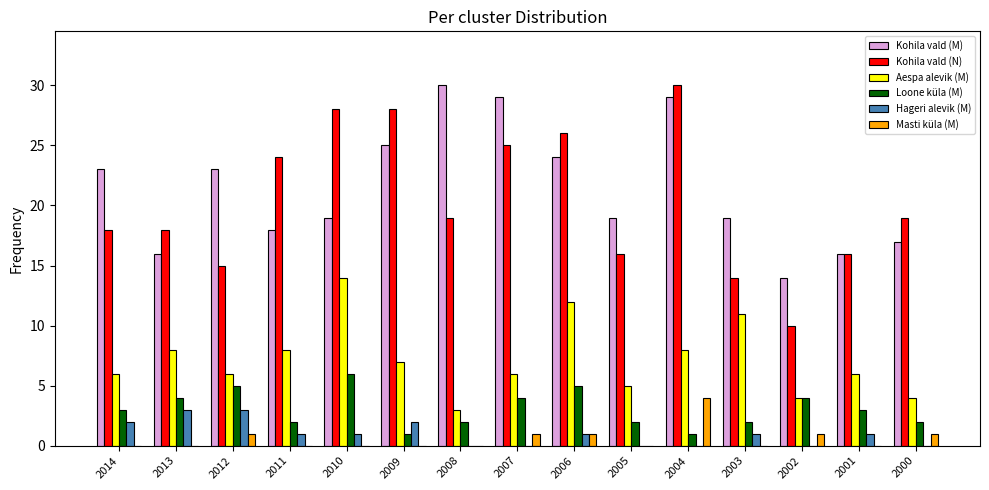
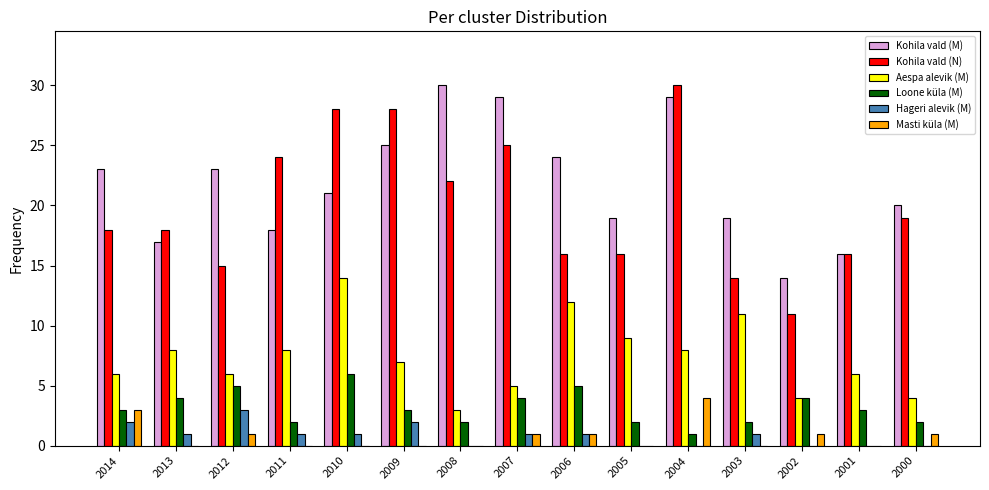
Masti küla (M), 2014: 0 -> 3
Kohila vald (M), 2013: 16 -> 17
Hageri alevik (M), 2013: 3 -> 1
Kohila vald (M), 2010: 19 -> 21
Loone küla (M), 2009: 1 -> 3
Kohila vald (N), 2008: 19 -> 22
Aespa alevik (M), 2007: 6 -> 5
Hageri alevik (M), 2007: 0 -> 1
Kohila vald (N), 2006: 26 -> 16
Aespa alevik (M), 2005: 5 -> 9
Kohila vald (N), 2002: 10 -> 11
Hageri alevik (M), 2001: 1 -> 0
Kohila vald (M), 2000: 17 -> 20
